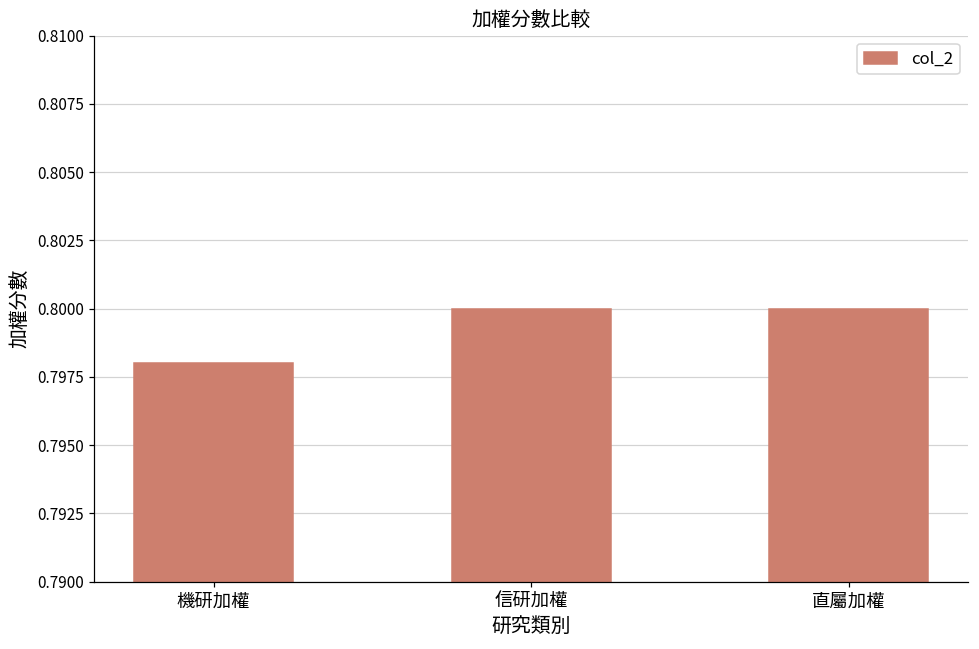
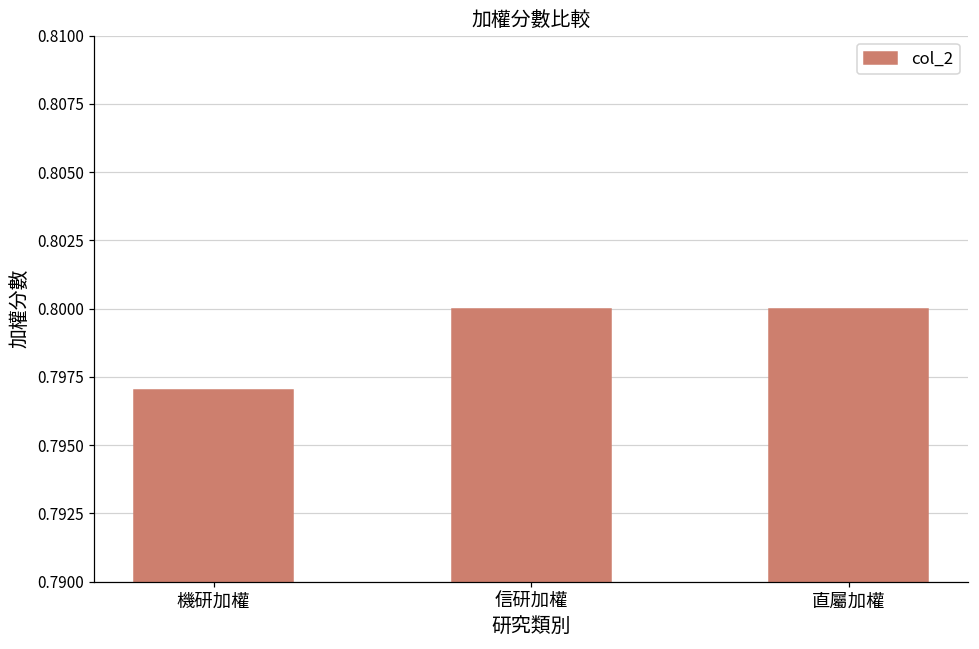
機研加權: 0.798 -> 0.797
